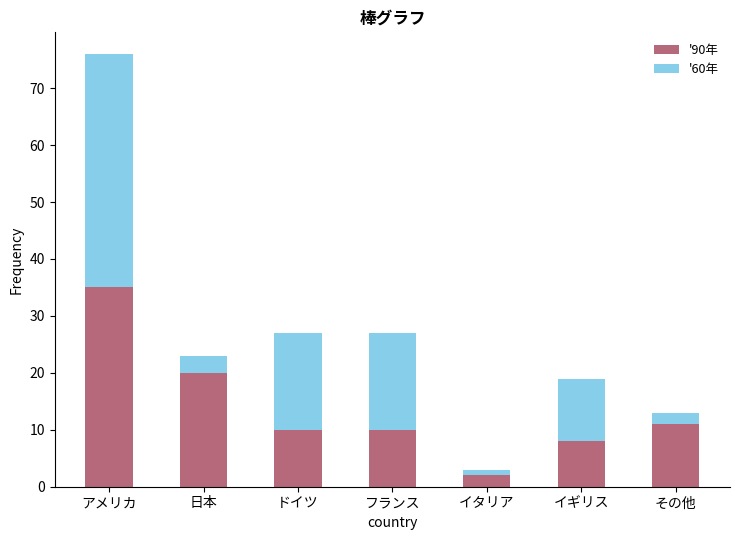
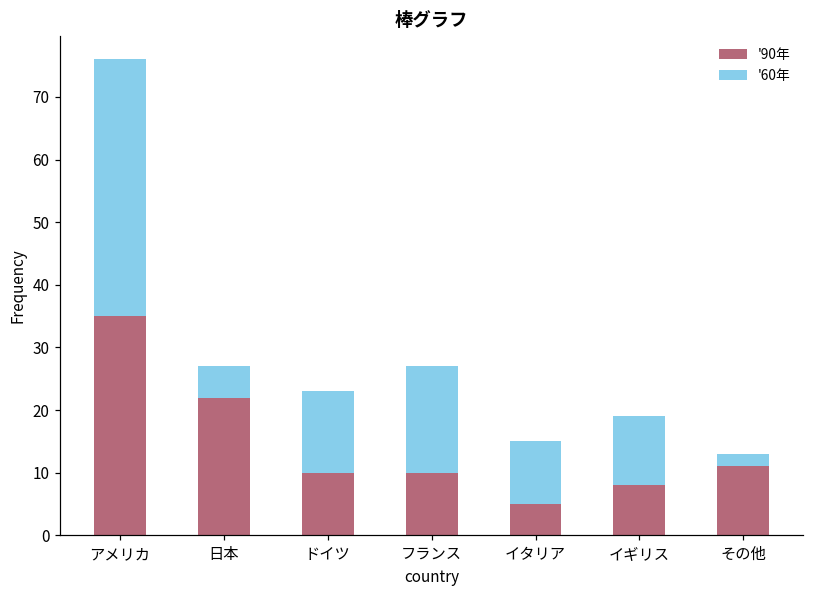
'90年, 日本: 20 -> 22
'60年, 日本: 3 -> 5
'60年, ドイツ: 17 -> 13
'90年, イタリア: 2 -> 5
'60年, イタリア: 1 -> 10
